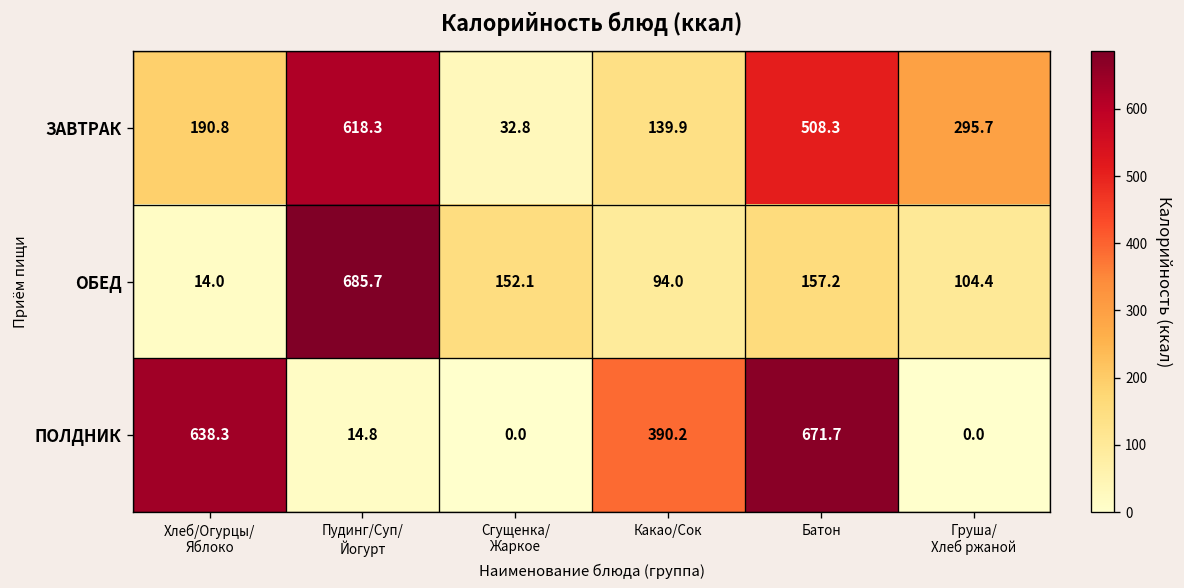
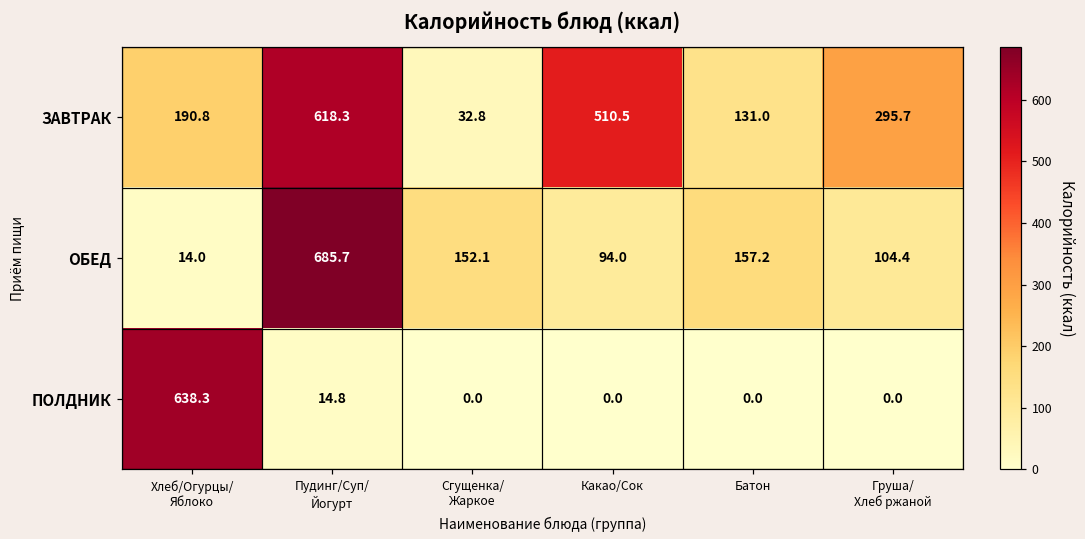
ЗАВТРАК, Какао/Сок: 139.9 -> 510.5
ЗАВТРАК, Батон: 508.3 -> 131.0
ПОЛДНИК, Какао/Сок: 390.2 -> 0.0
ПОЛДНИК, Батон: 671.7 -> 0.0
